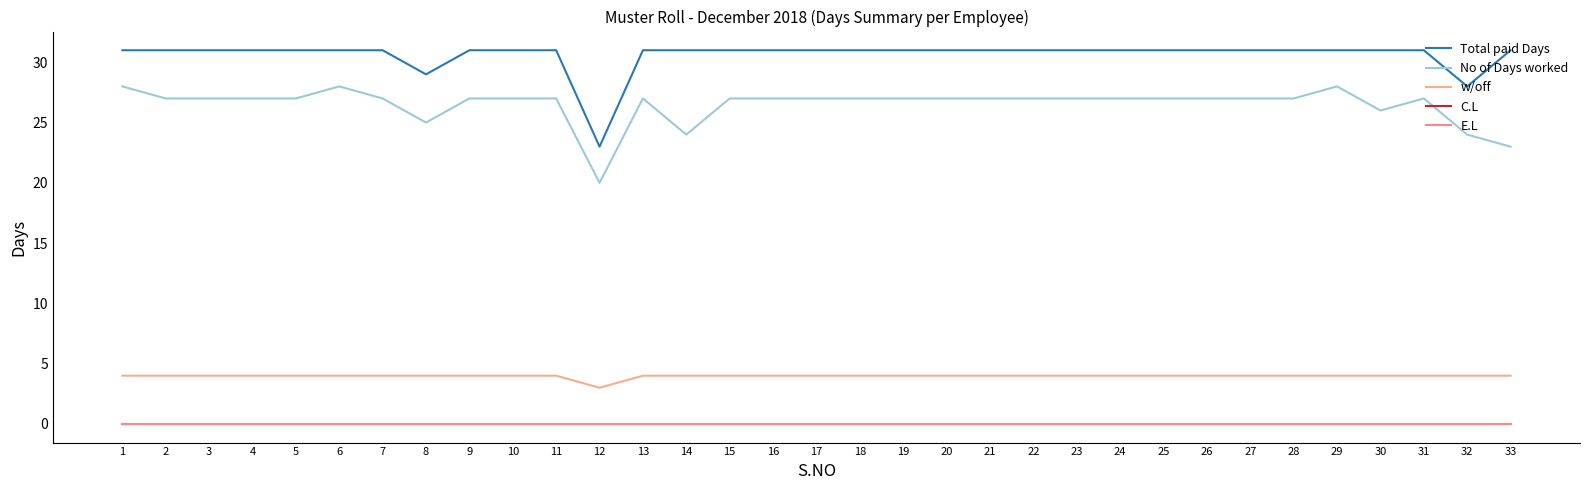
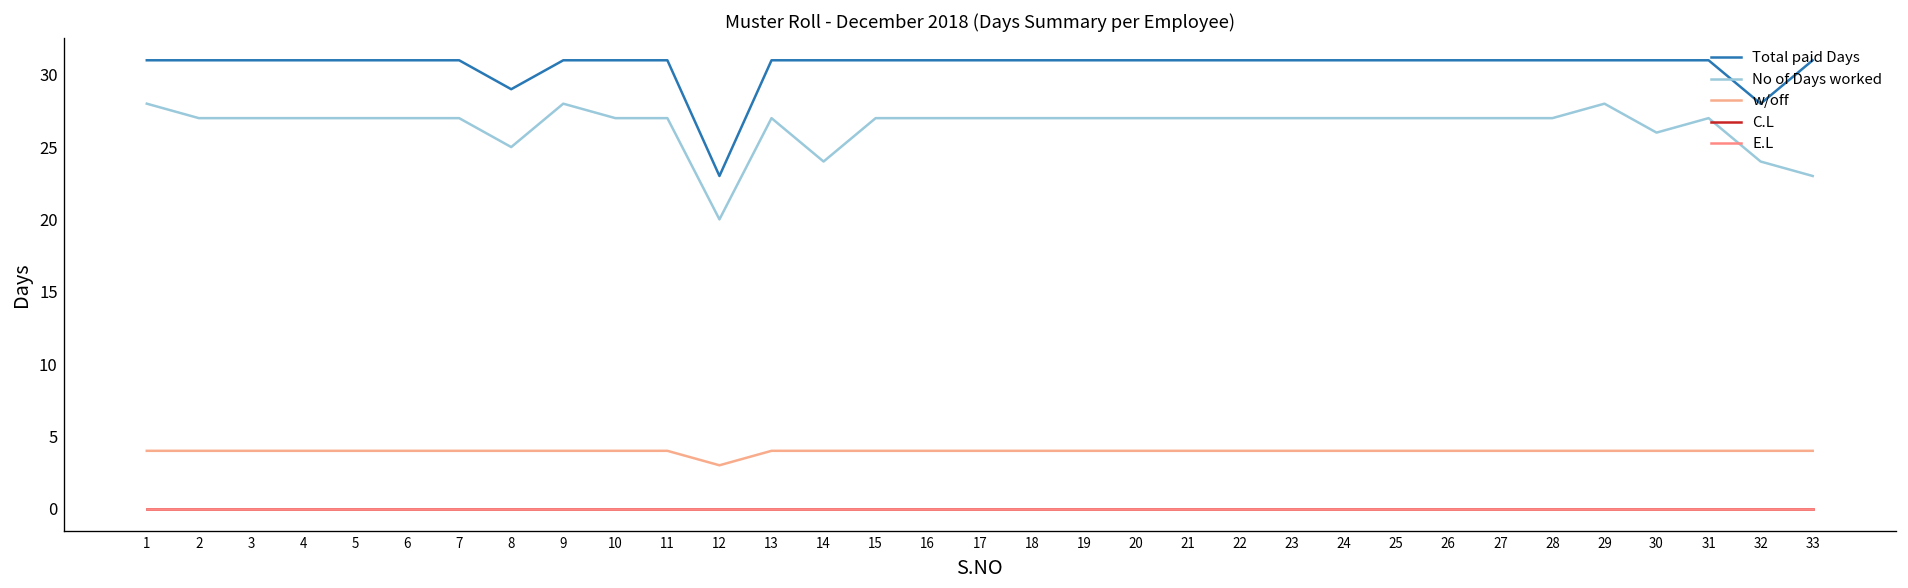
No of Days worked, 6: 28 -> 27
No of Days worked, 9: 27 -> 28
